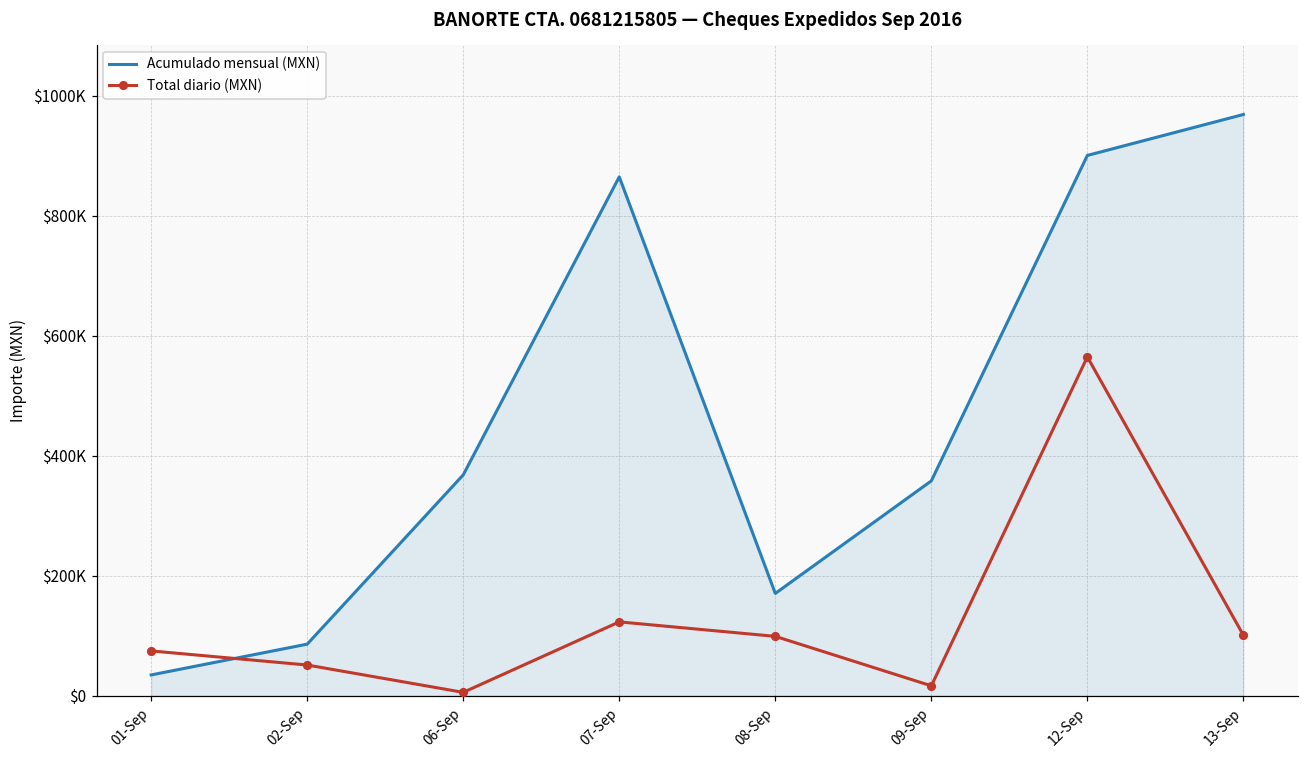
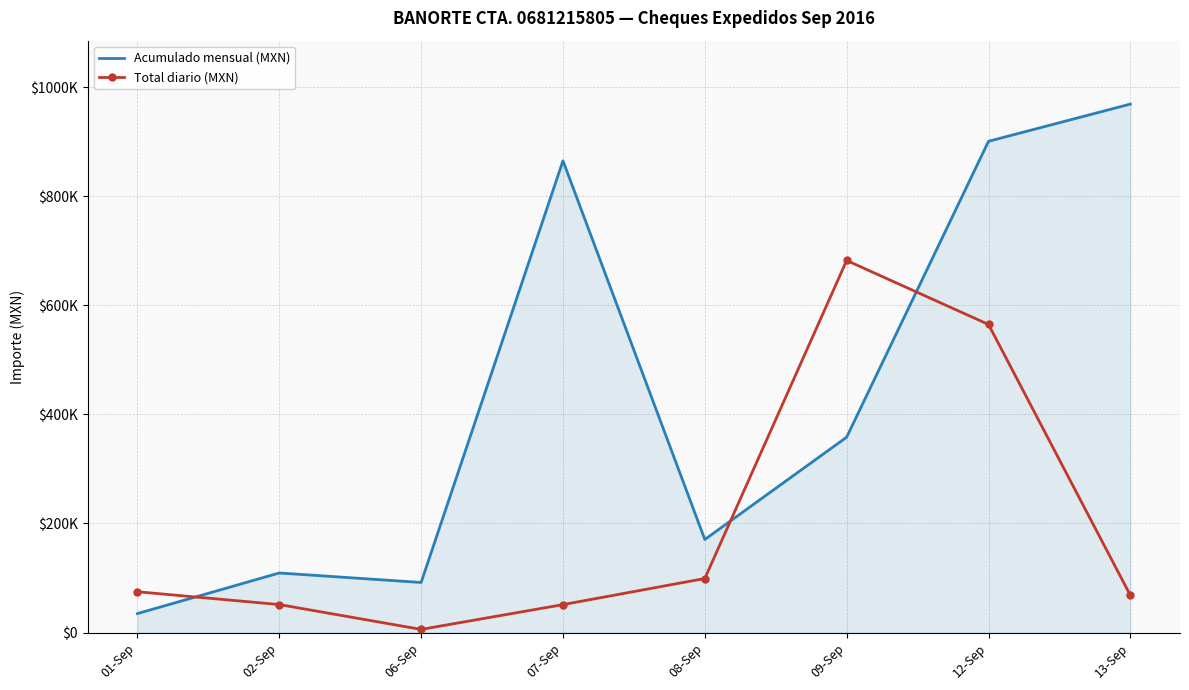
Acumulado mensual (MXN), 02-Sep: $90000 -> $110000
Acumulado mensual (MXN), 06-Sep: $370000 -> $90000
Total diario (MXN), 07-Sep: $120000 -> $50000
Total diario (MXN), 09-Sep: $20000 -> $680000
Total diario (MXN), 13-Sep: $100000 -> $70000
